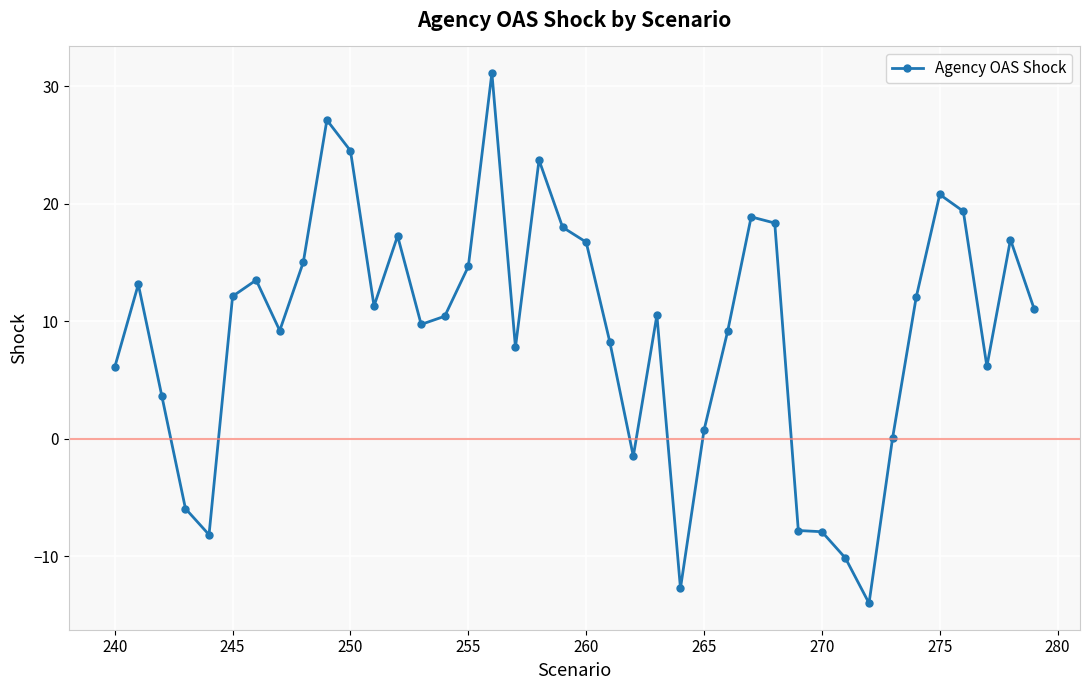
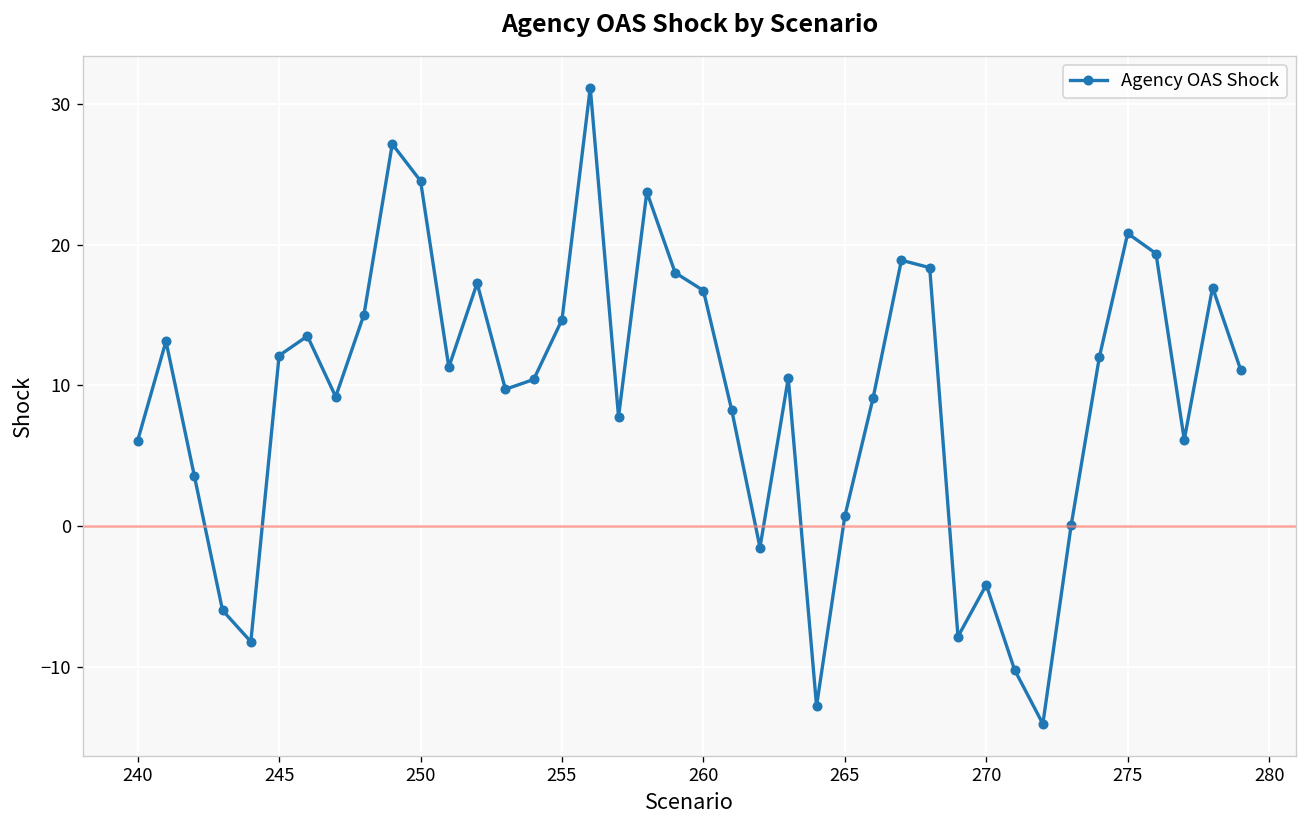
270: -7.9 -> -4.2
